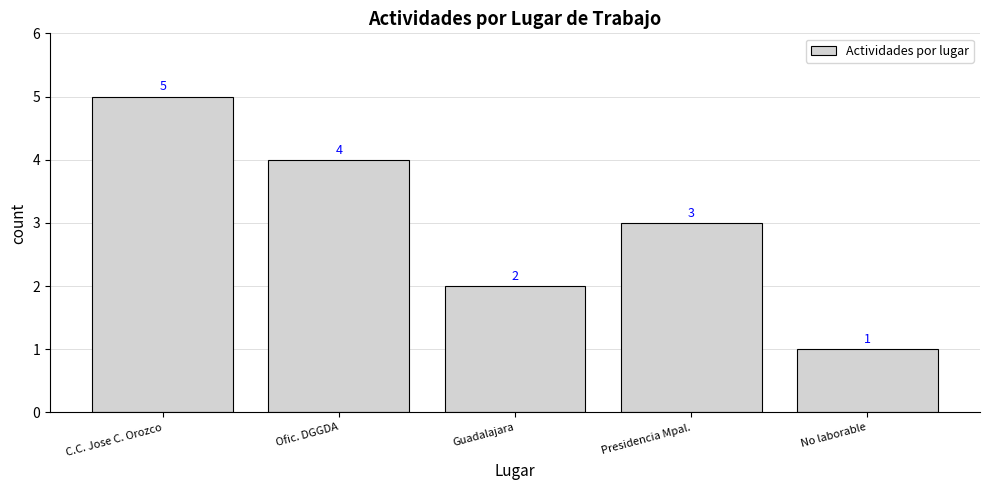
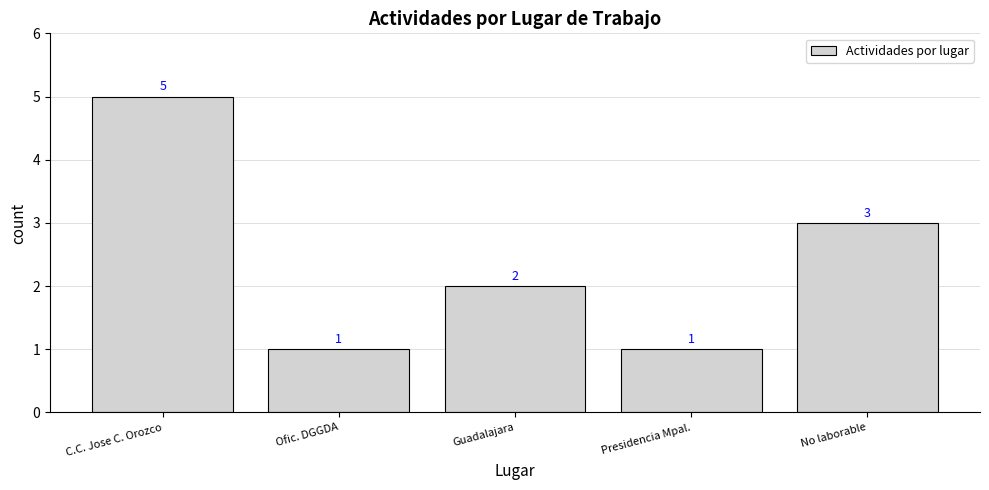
Ofic. DGGDA: 4 -> 1
Presidencia Mpal.: 3 -> 1
No laborable: 1 -> 3
